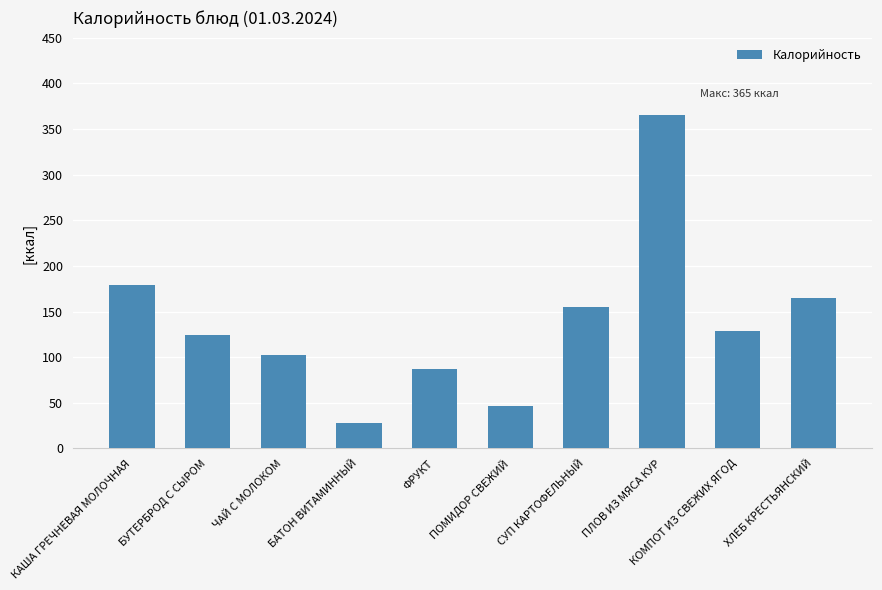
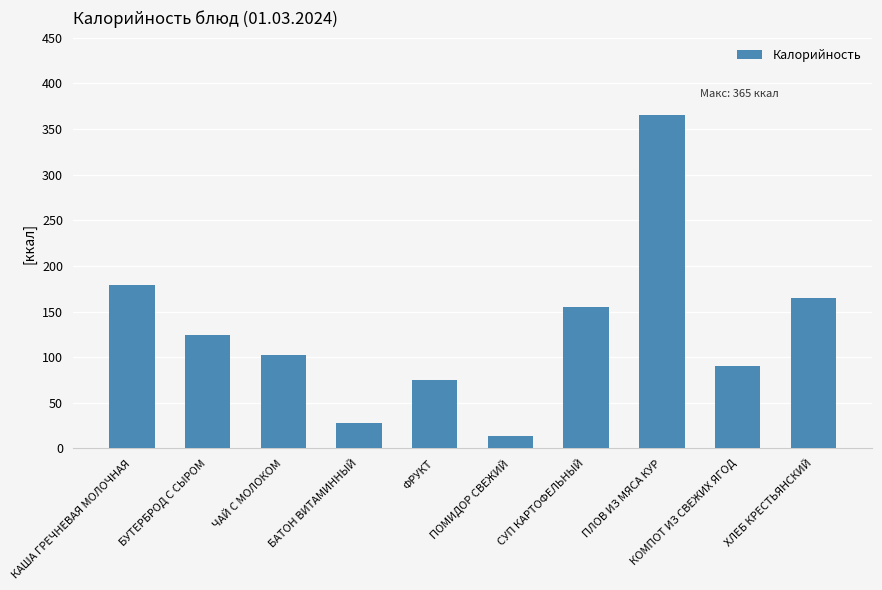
ФРУКТ: 90 -> 80
ПОМИДОР СВЕЖИЙ: 50 -> 10
КОМПОТ ИЗ СВЕЖИХ ЯГОД: 130 -> 90
